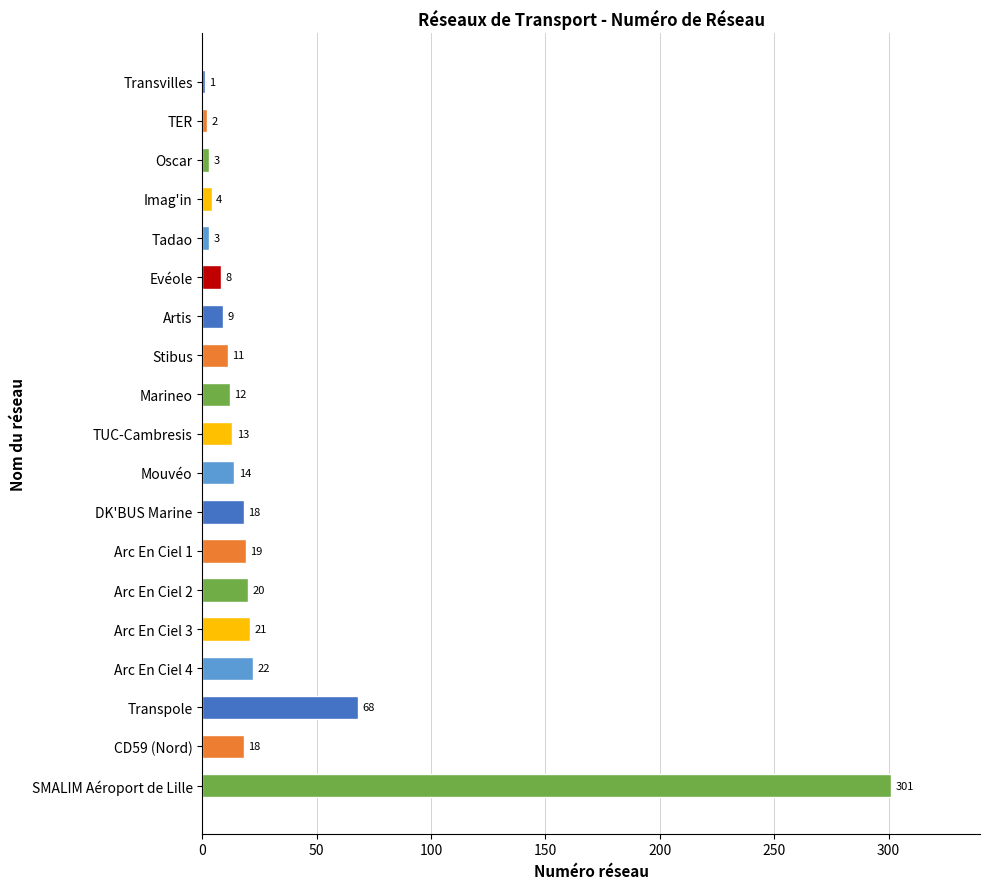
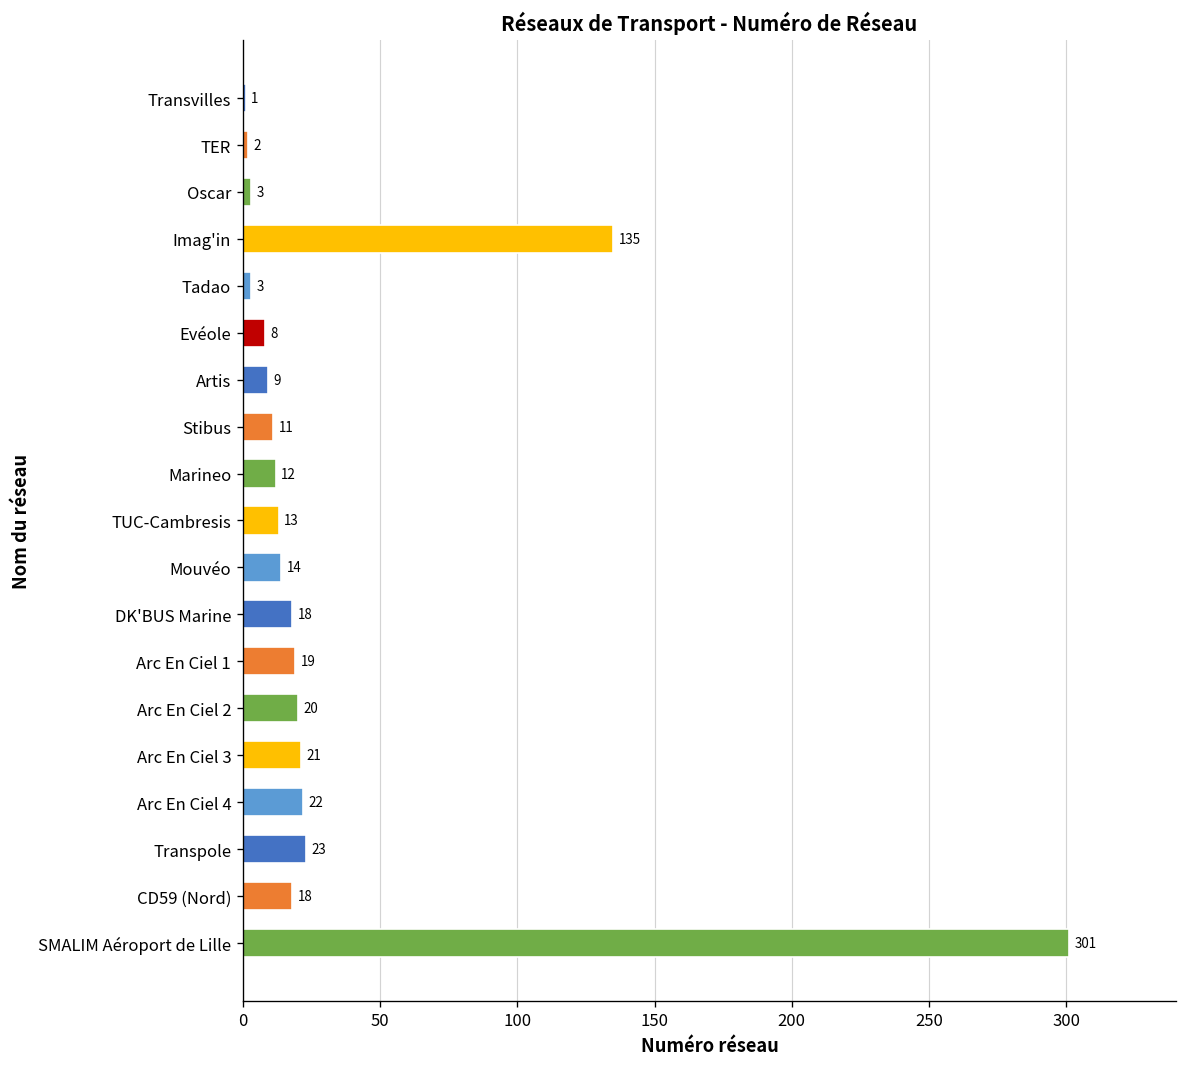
Imag'in: 4 -> 135
Transpole: 68 -> 23
